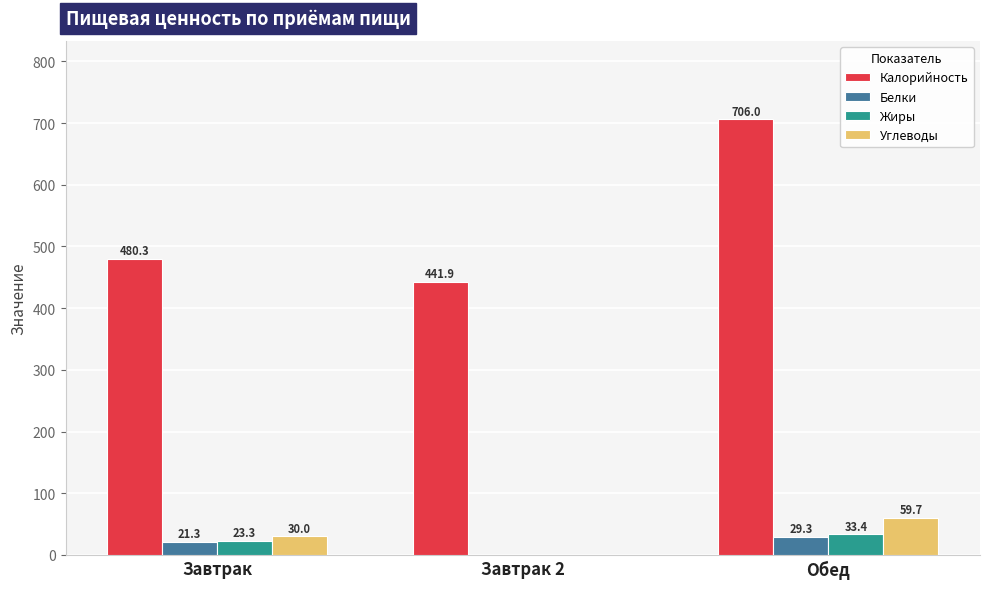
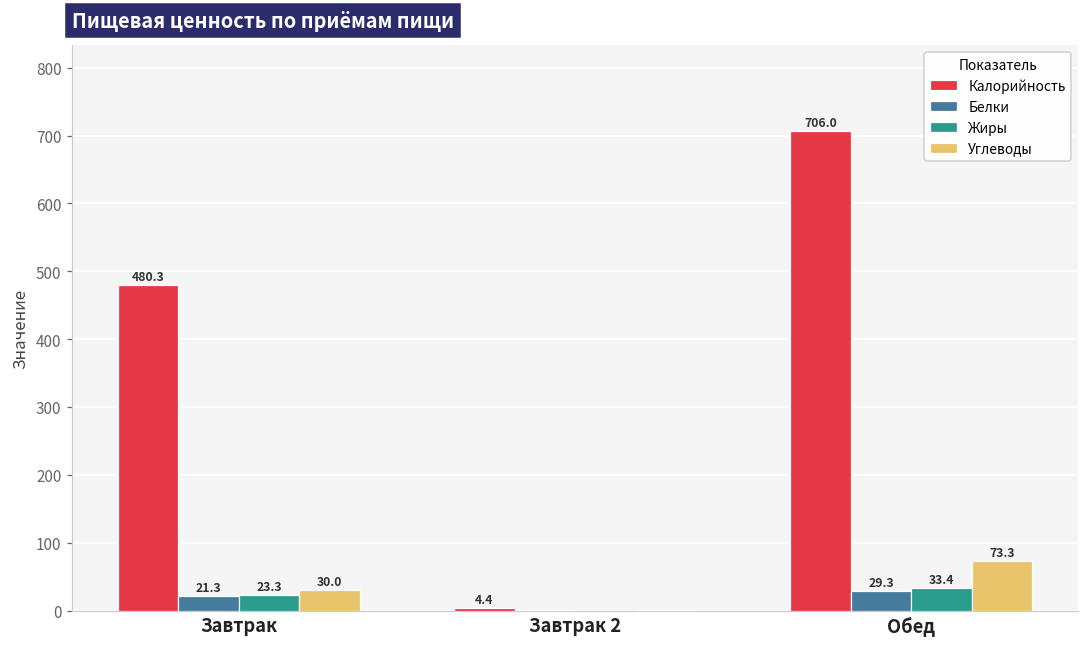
Калорийность, Завтрак 2: 441.9 -> 4.4
Углеводы, Обед: 59.7 -> 73.3
